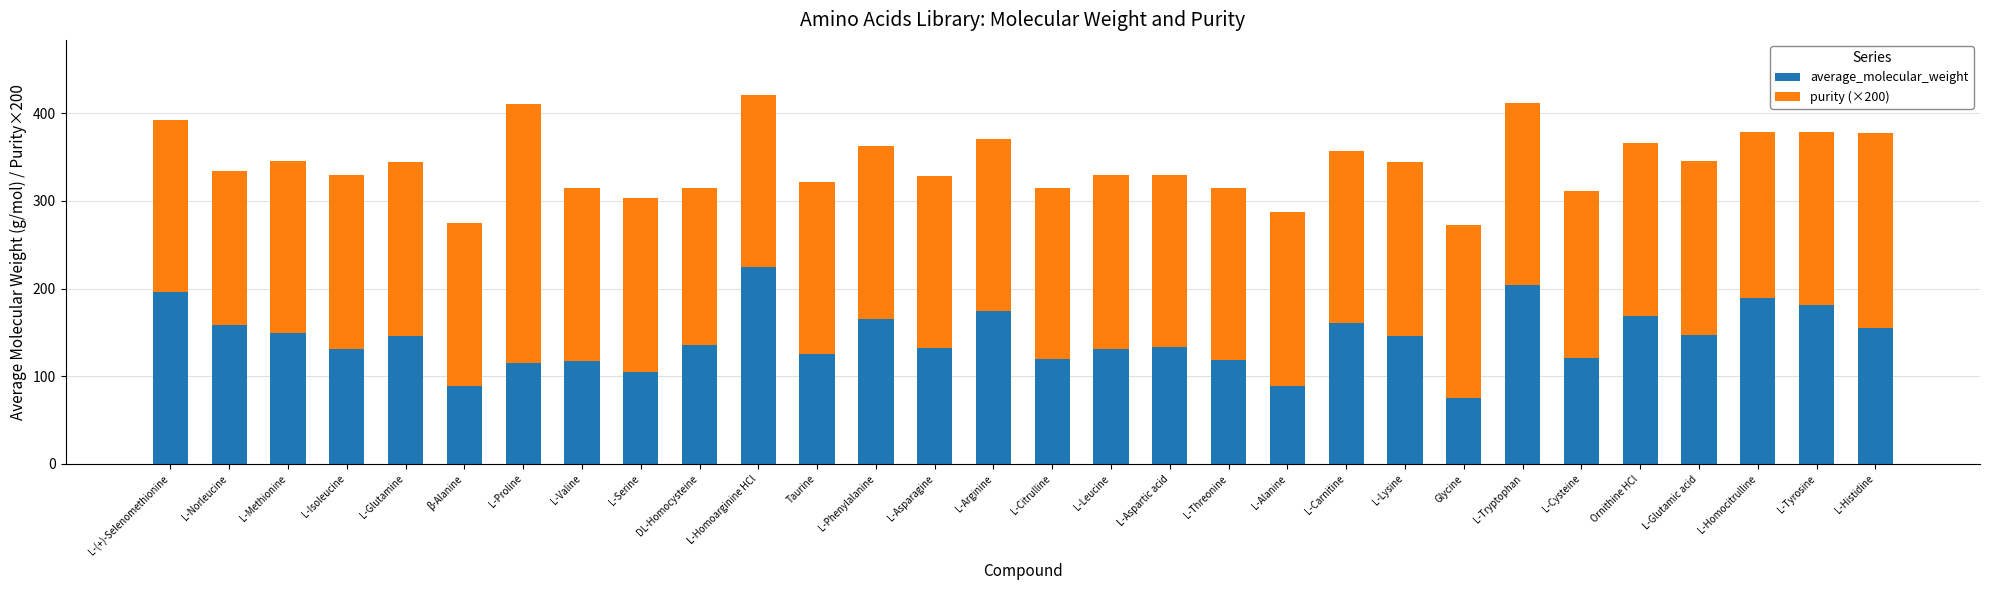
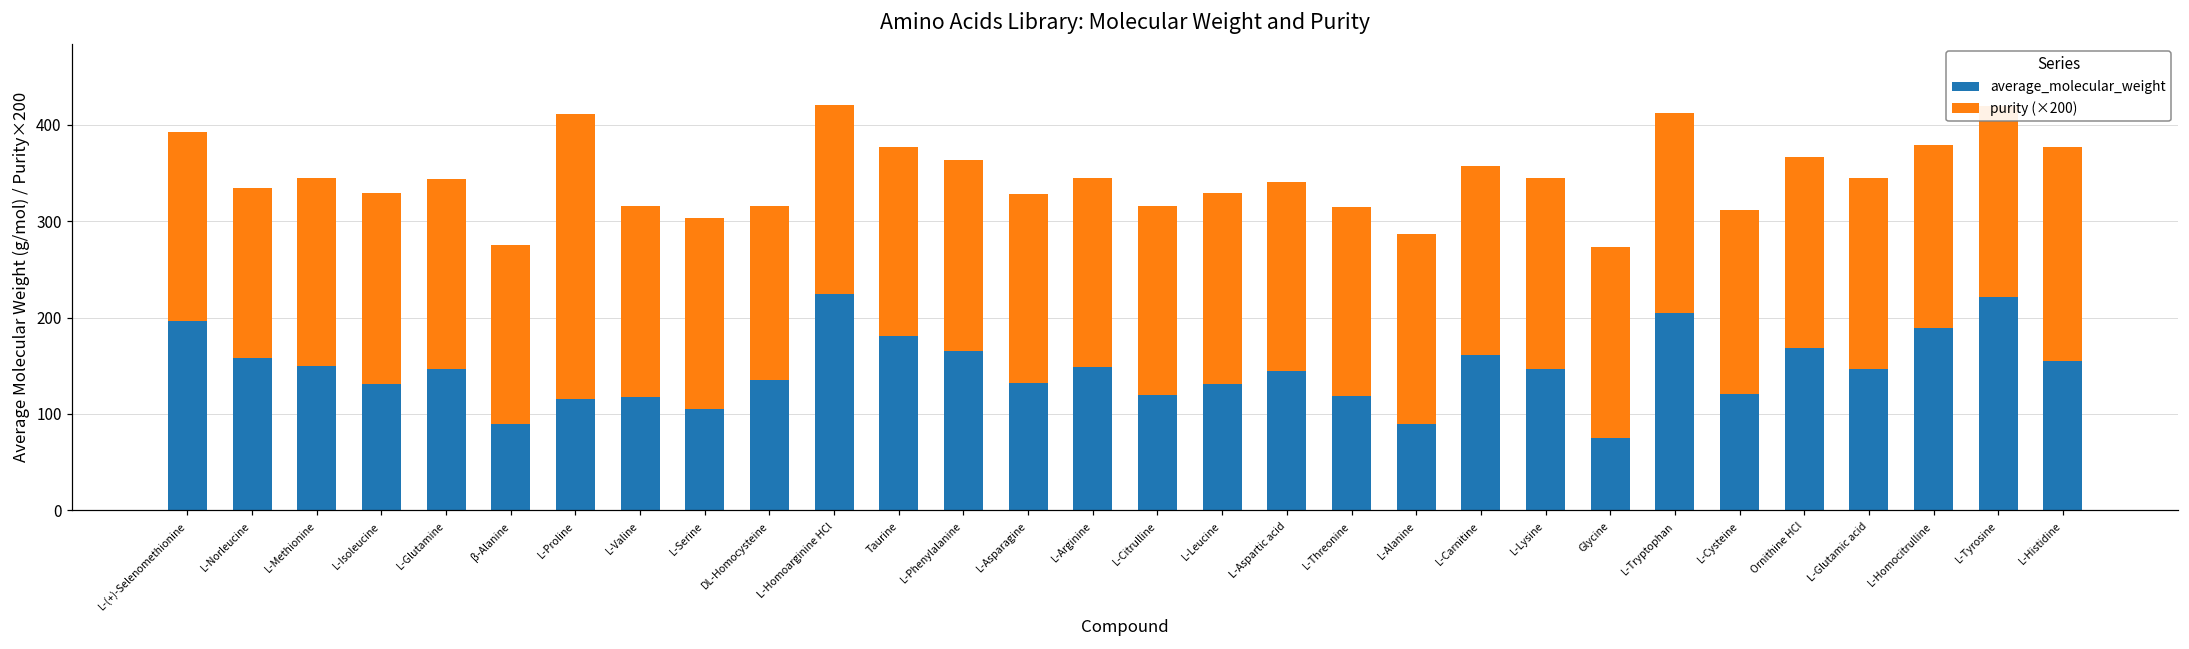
average_molecular_weight, Taurine: 130 -> 180
average_molecular_weight, L-Arginine: 170 -> 150
average_molecular_weight, L-Aspartic acid: 130 -> 140
average_molecular_weight, L-Tyrosine: 180 -> 220
